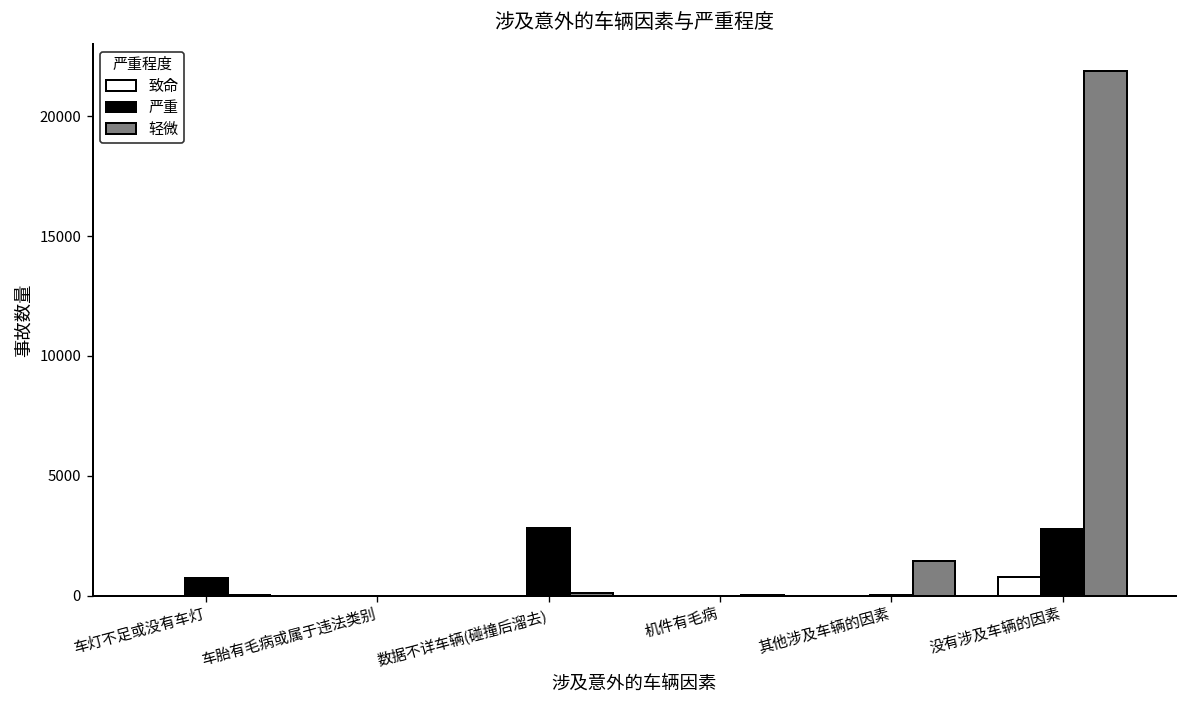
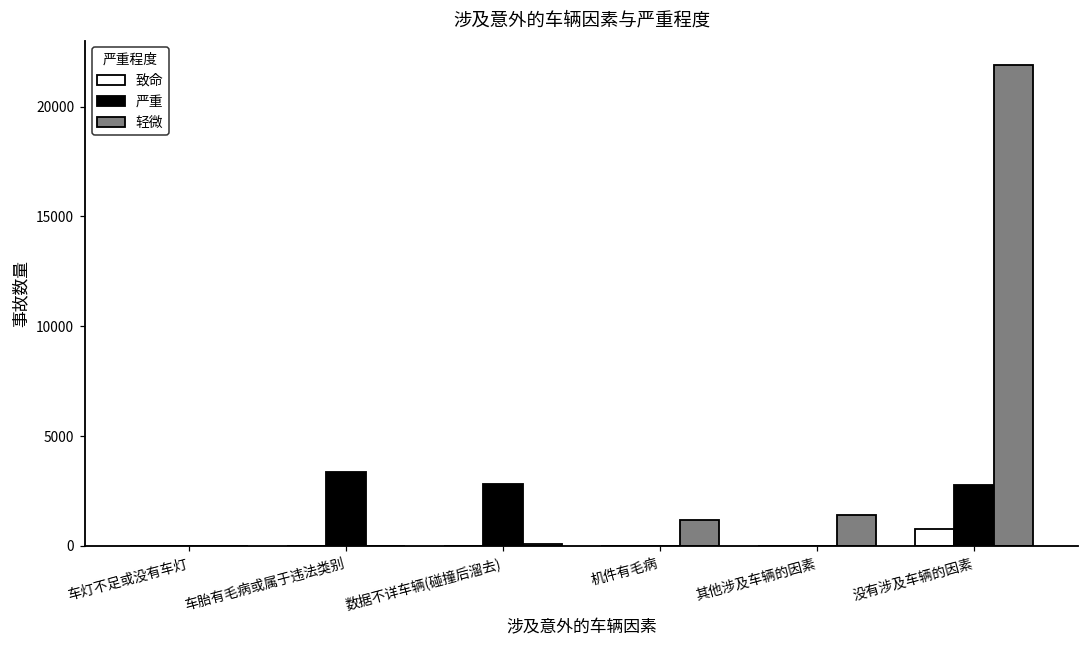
严重, 车灯不足或没有车灯: 700 -> 0
严重, 车胎有毛病或属于违法类别: 0 -> 3400
轻微, 机件有毛病: 0 -> 1200
